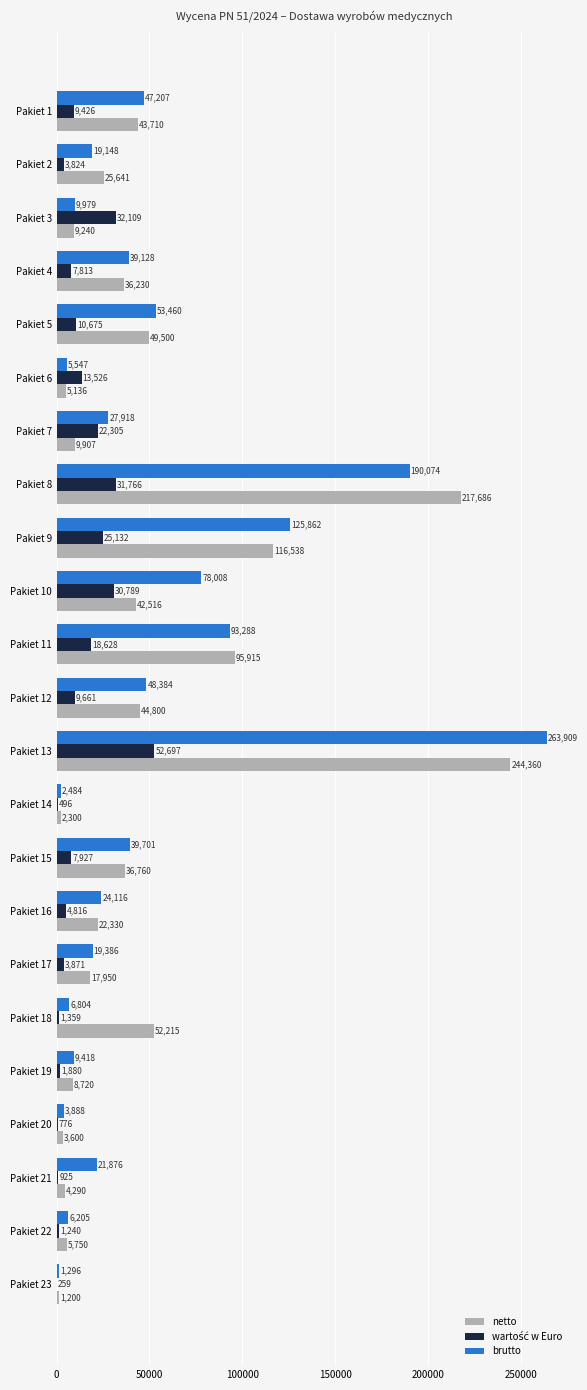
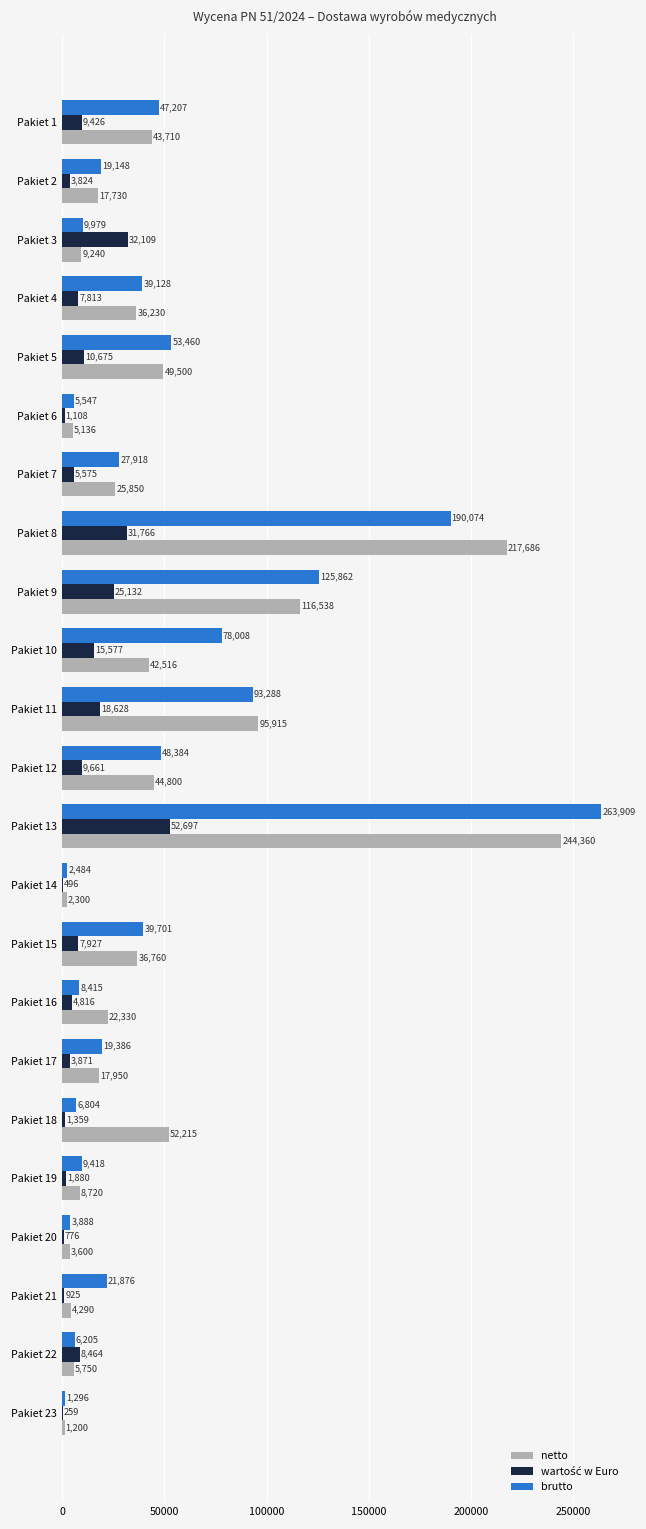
netto, Pakiet 2: 25,641 -> 17,730
wartość w Euro, Pakiet 6: 13,526 -> 1,108
wartość w Euro, Pakiet 7: 22,305 -> 5,575
netto, Pakiet 7: 9,907 -> 25,850
wartość w Euro, Pakiet 10: 30,789 -> 15,577
brutto, Pakiet 16: 24,116 -> 8,415
wartość w Euro, Pakiet 22: 1,240 -> 8,464
